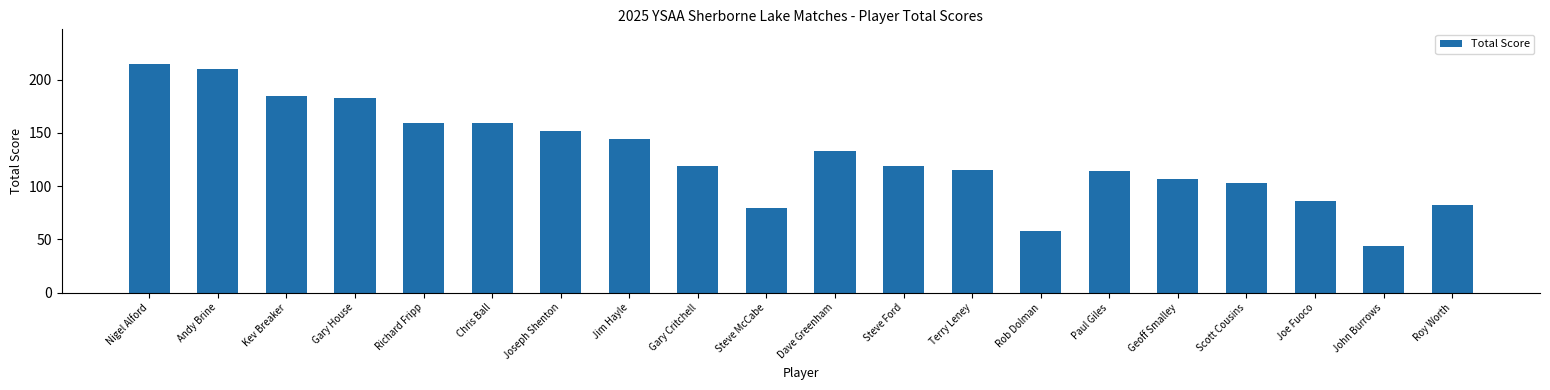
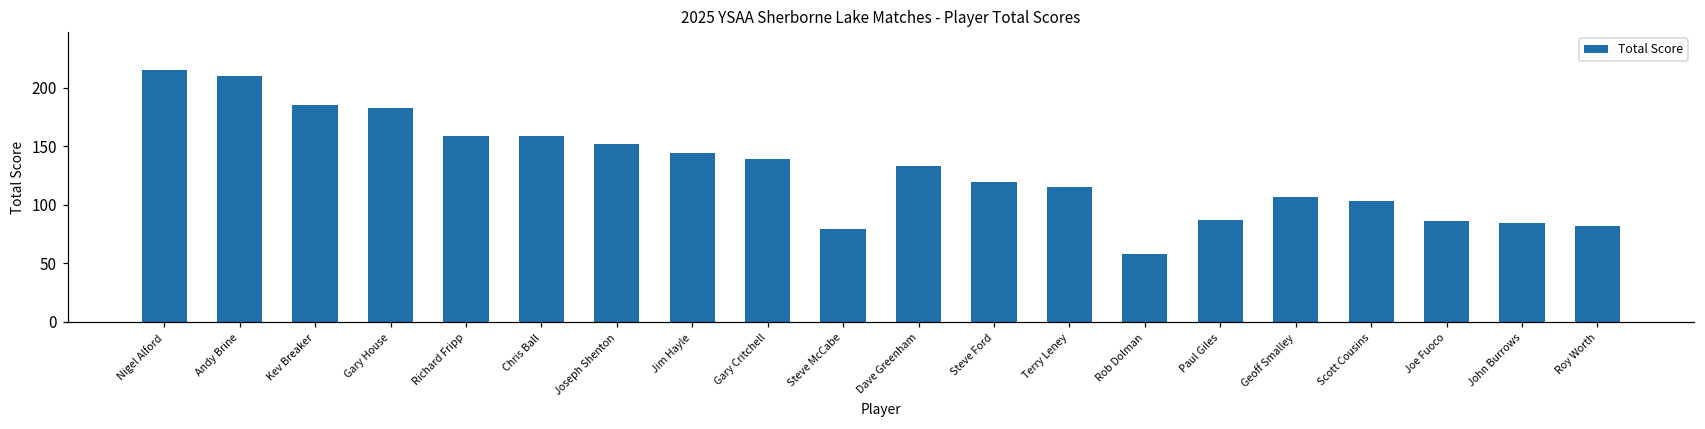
Gary Critchell: 119 -> 139
Paul Giles: 114 -> 87
John Burrows: 44 -> 84
